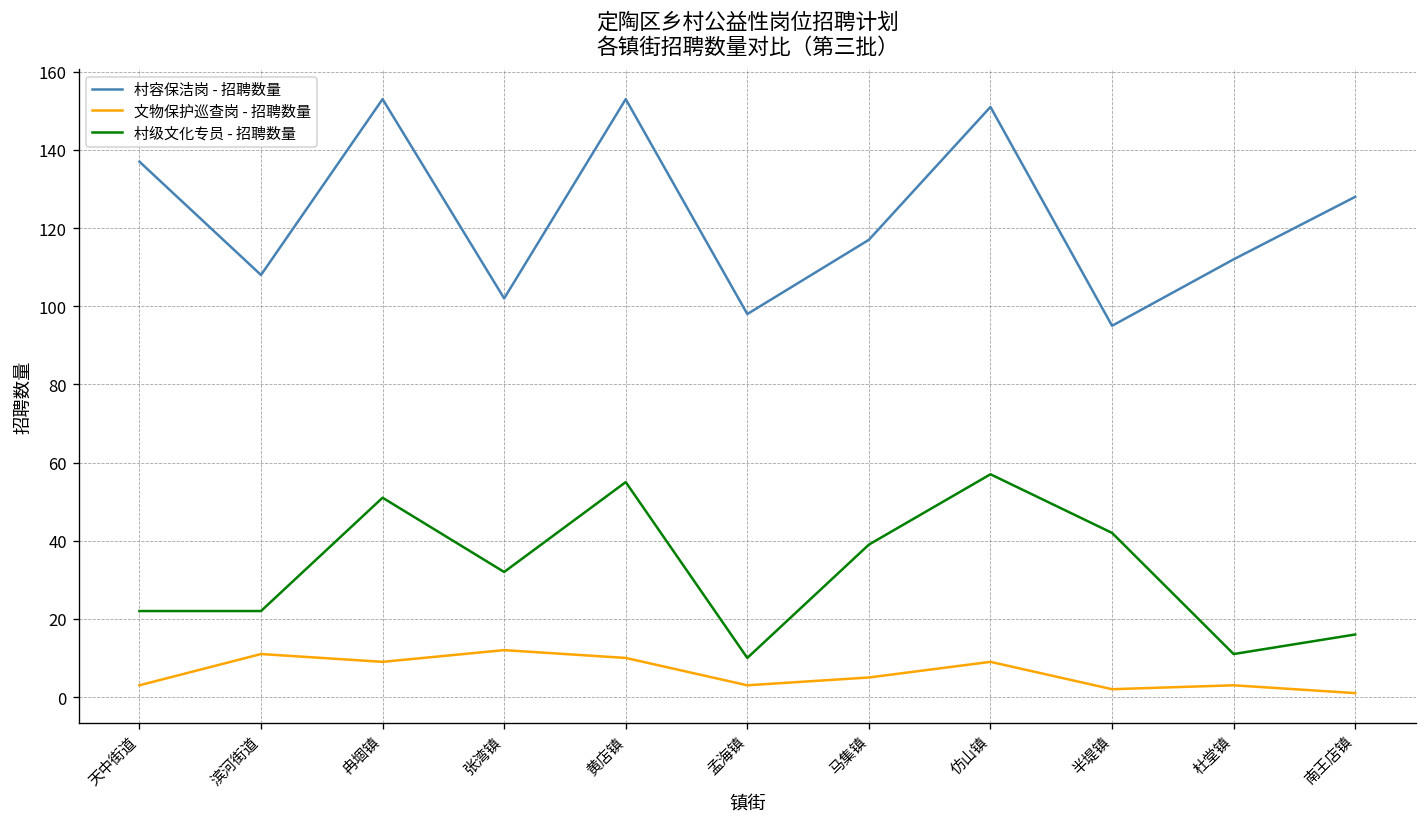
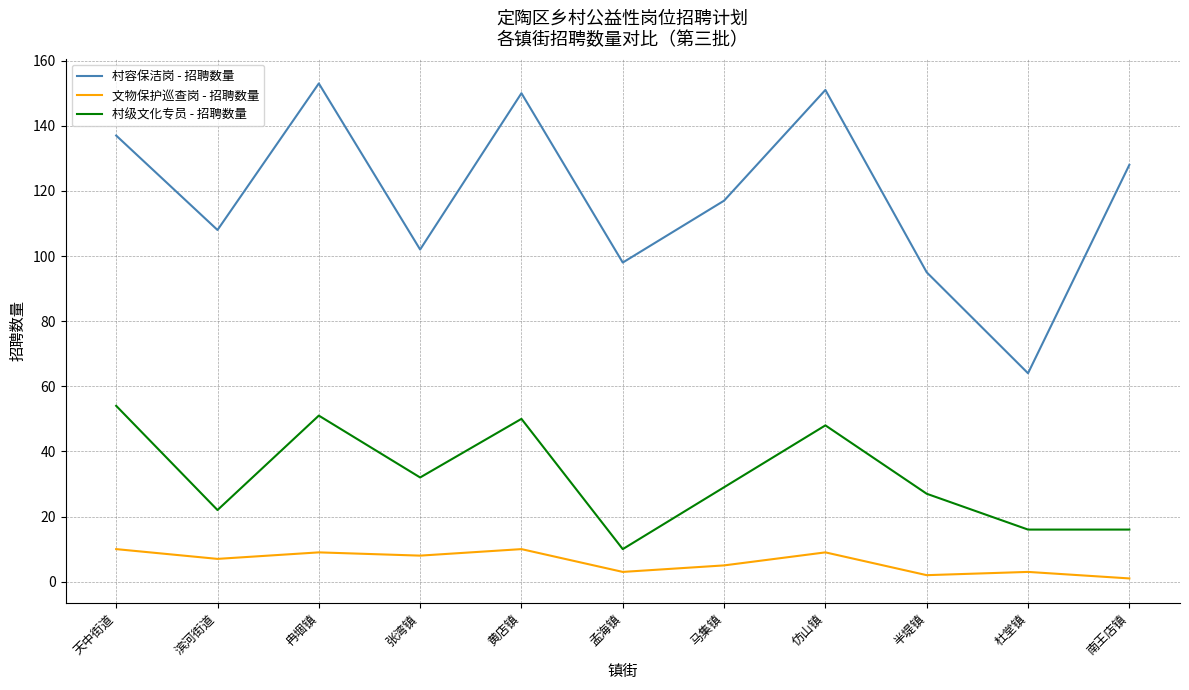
文物保护巡查岗 - 招聘数量, 天中街道: 3 -> 10
村级文化专员 - 招聘数量, 天中街道: 22 -> 54
文物保护巡查岗 - 招聘数量, 滨河街道: 11 -> 7
文物保护巡查岗 - 招聘数量, 张湾镇: 12 -> 8
村容保洁岗 - 招聘数量, 黄店镇: 153 -> 150
村级文化专员 - 招聘数量, 黄店镇: 55 -> 50
村级文化专员 - 招聘数量, 马集镇: 39 -> 29
村级文化专员 - 招聘数量, 仿山镇: 57 -> 48
村级文化专员 - 招聘数量, 半堤镇: 42 -> 27
村容保洁岗 - 招聘数量, 杜堂镇: 112 -> 64
村级文化专员 - 招聘数量, 杜堂镇: 11 -> 16
